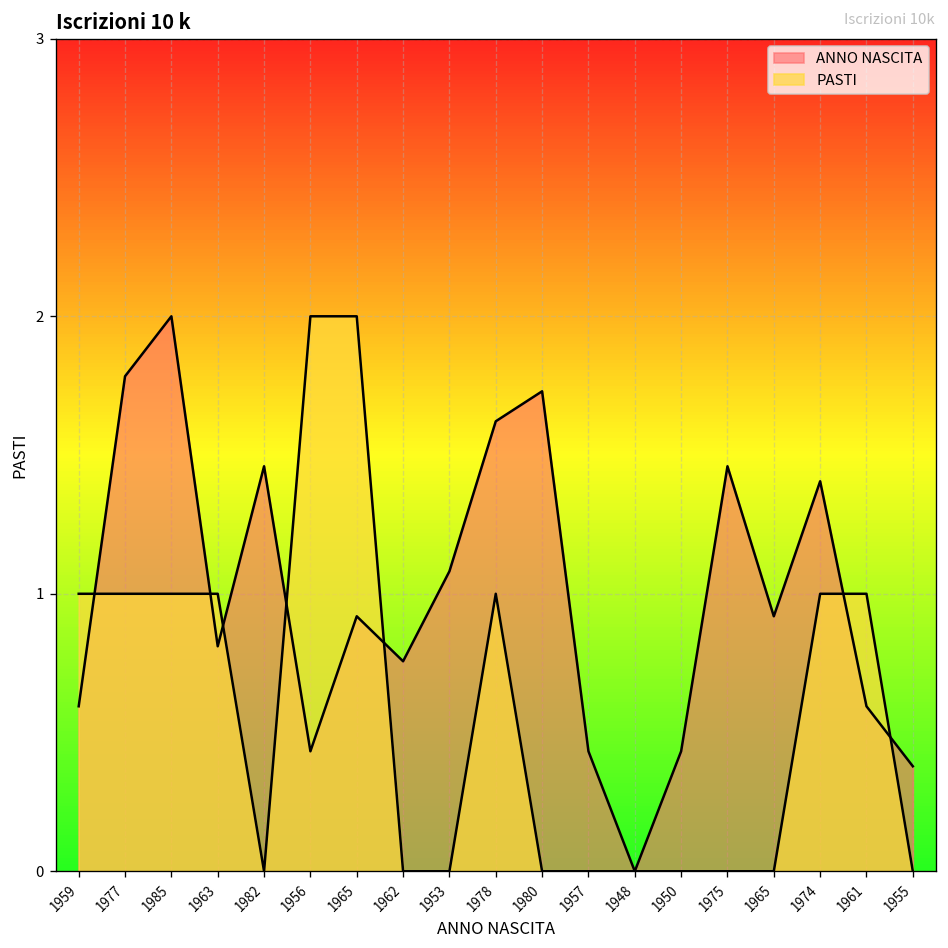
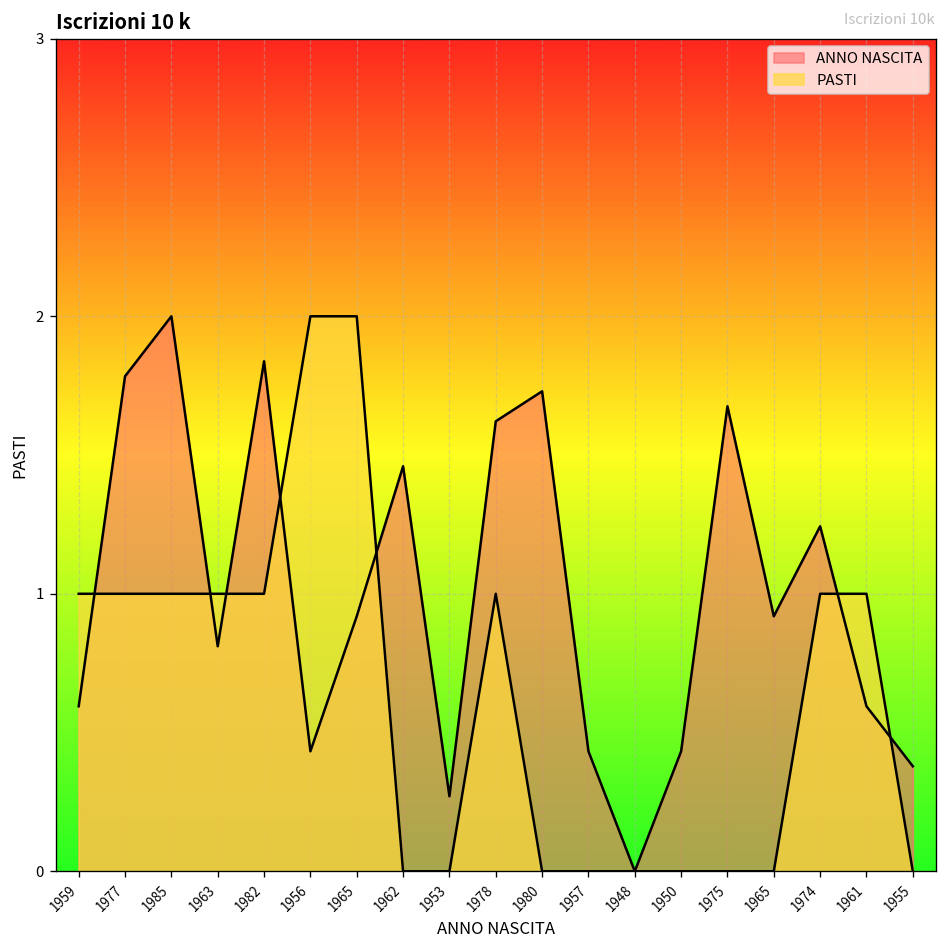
ANNO NASCITA, 1982: 1.46 -> 1.84
PASTI, 1982: 0 -> 1
ANNO NASCITA, 1962: 0.76 -> 1.46
ANNO NASCITA, 1953: 1.08 -> 0.27
ANNO NASCITA, 1975: 1.46 -> 1.68
ANNO NASCITA, 1974: 1.41 -> 1.24
